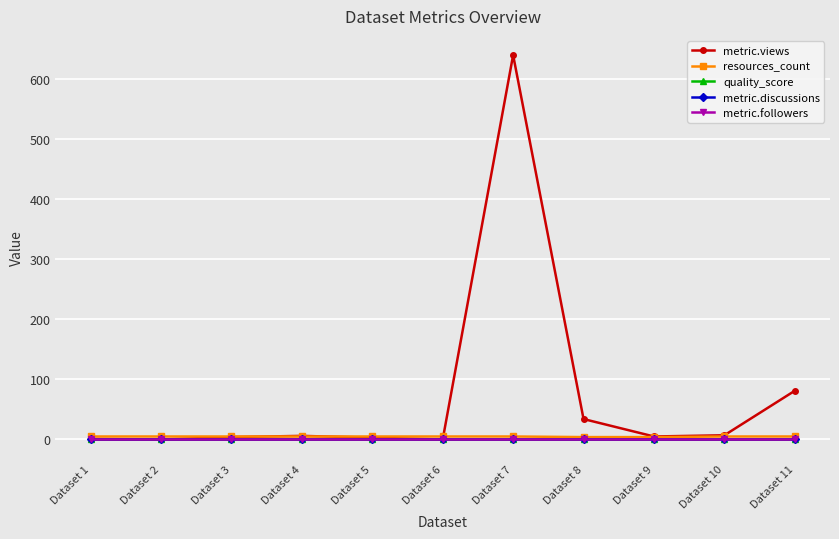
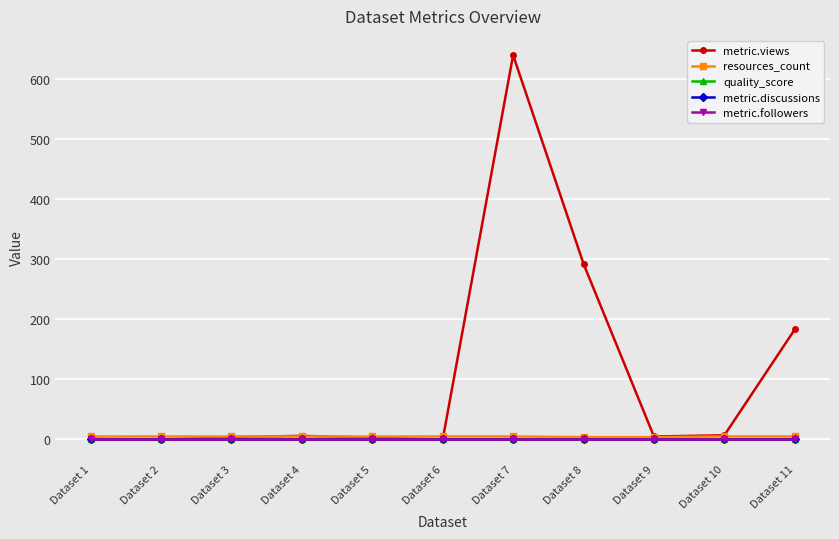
metric.views, Dataset 8: 30 -> 290
metric.views, Dataset 11: 80 -> 180
